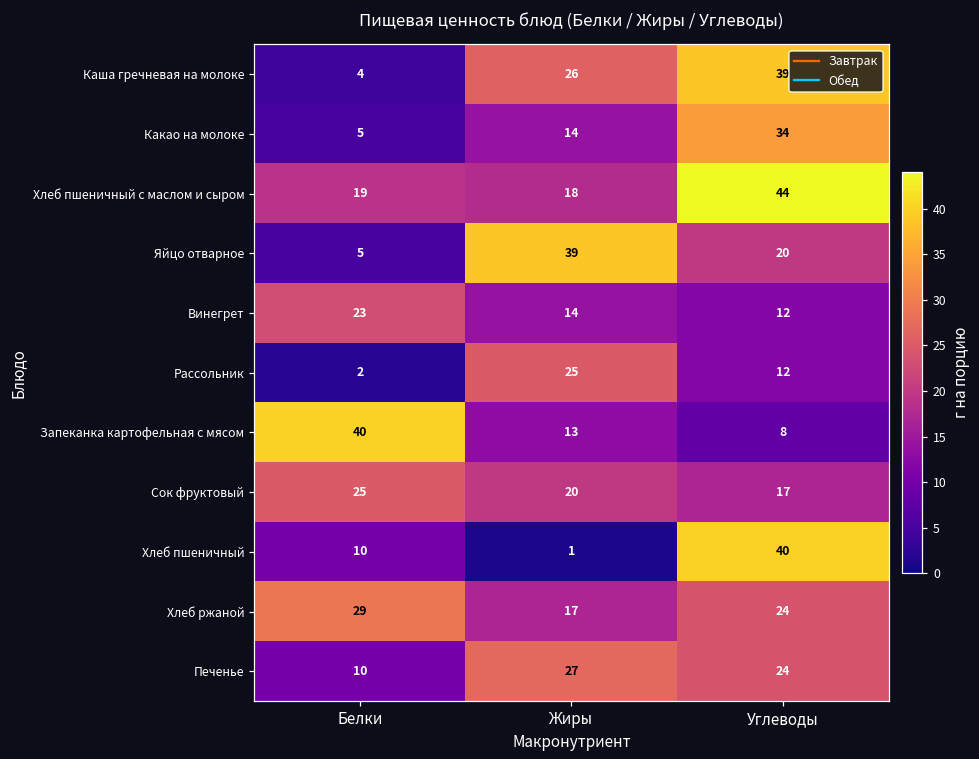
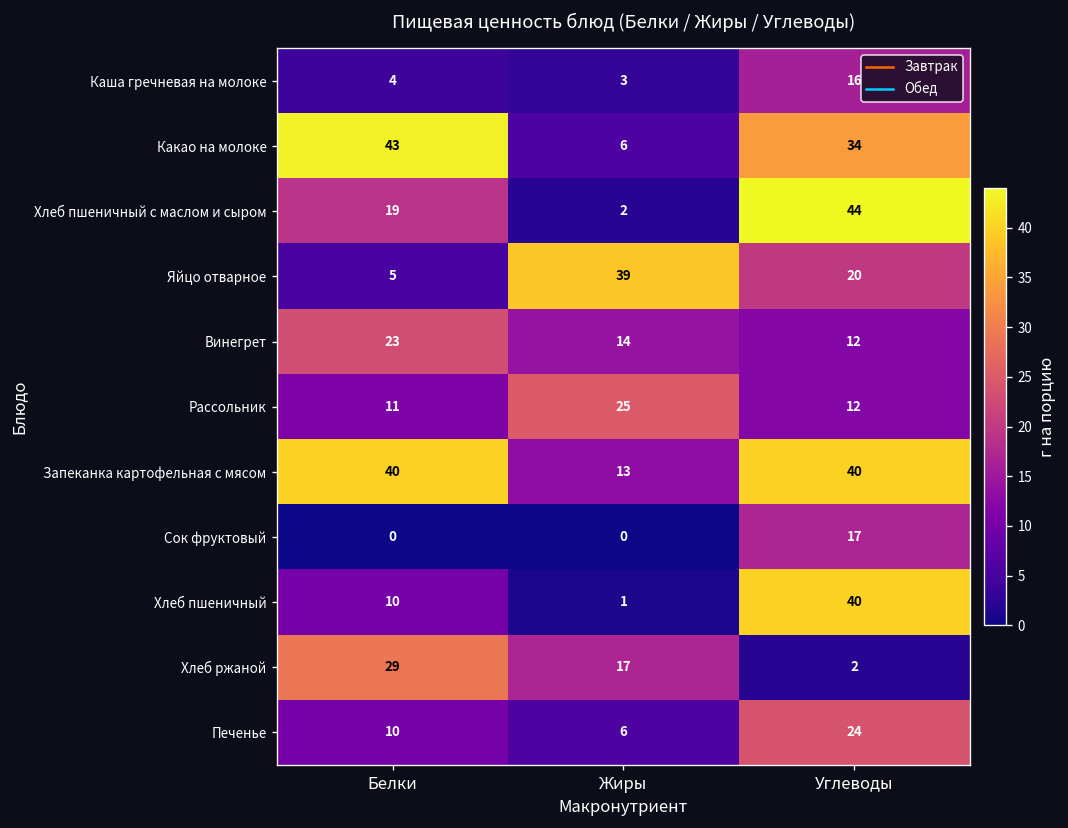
Каша гречневая на молоке, Жиры: 26 -> 3
Каша гречневая на молоке, Углеводы: 39 -> 16
Какао на молоке, Белки: 5 -> 43
Какао на молоке, Жиры: 14 -> 6
Хлеб пшеничный с маслом и сыром, Жиры: 18 -> 2
Рассольник, Белки: 2 -> 11
Запеканка картофельная с мясом, Углеводы: 8 -> 40
Сок фруктовый, Белки: 25 -> 0
Сок фруктовый, Жиры: 20 -> 0
Хлеб ржаной, Углеводы: 24 -> 2
Печенье, Жиры: 27 -> 6
